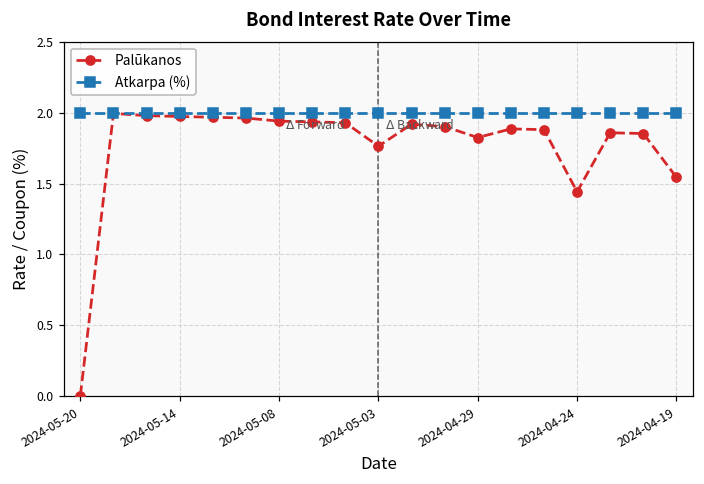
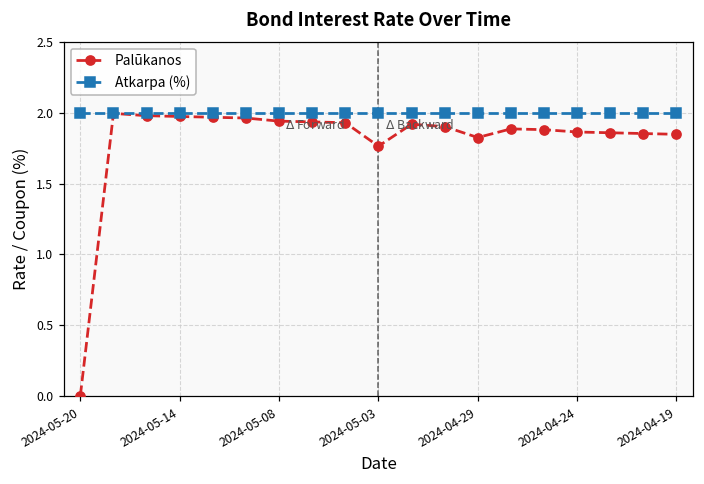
Palūkanos, 2024-04-24: 1.44 -> 1.86
Palūkanos, 2024-04-19: 1.54 -> 1.85
